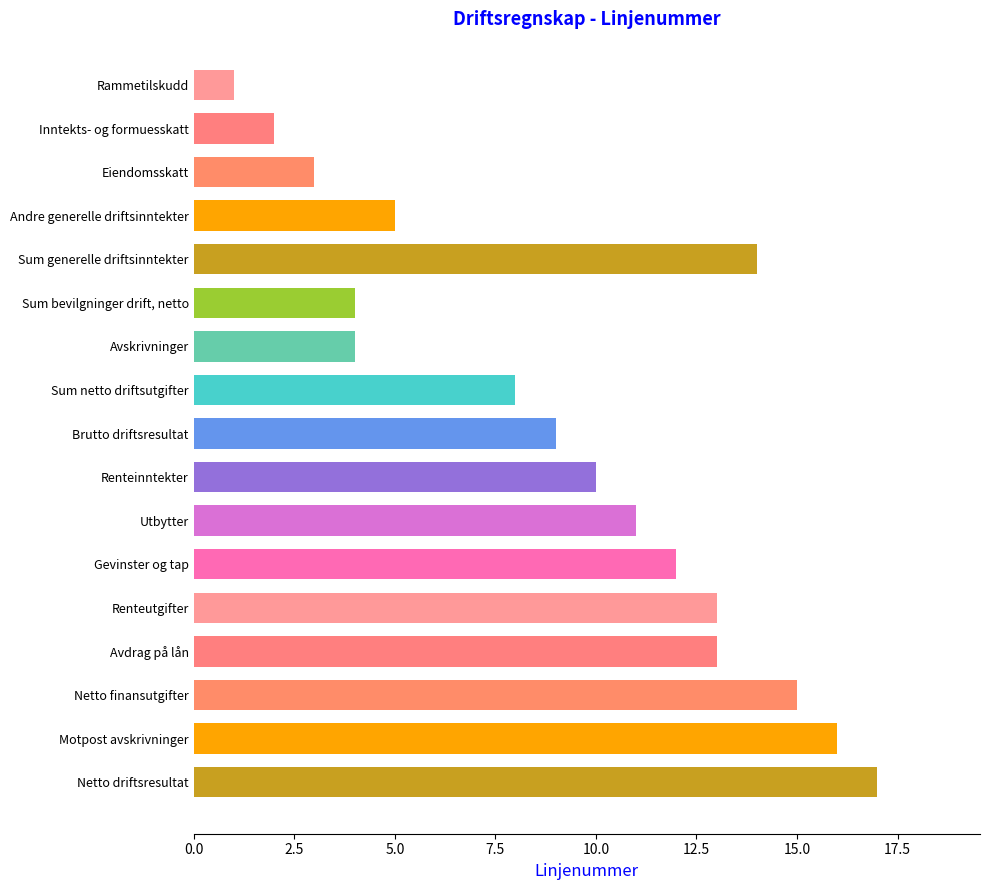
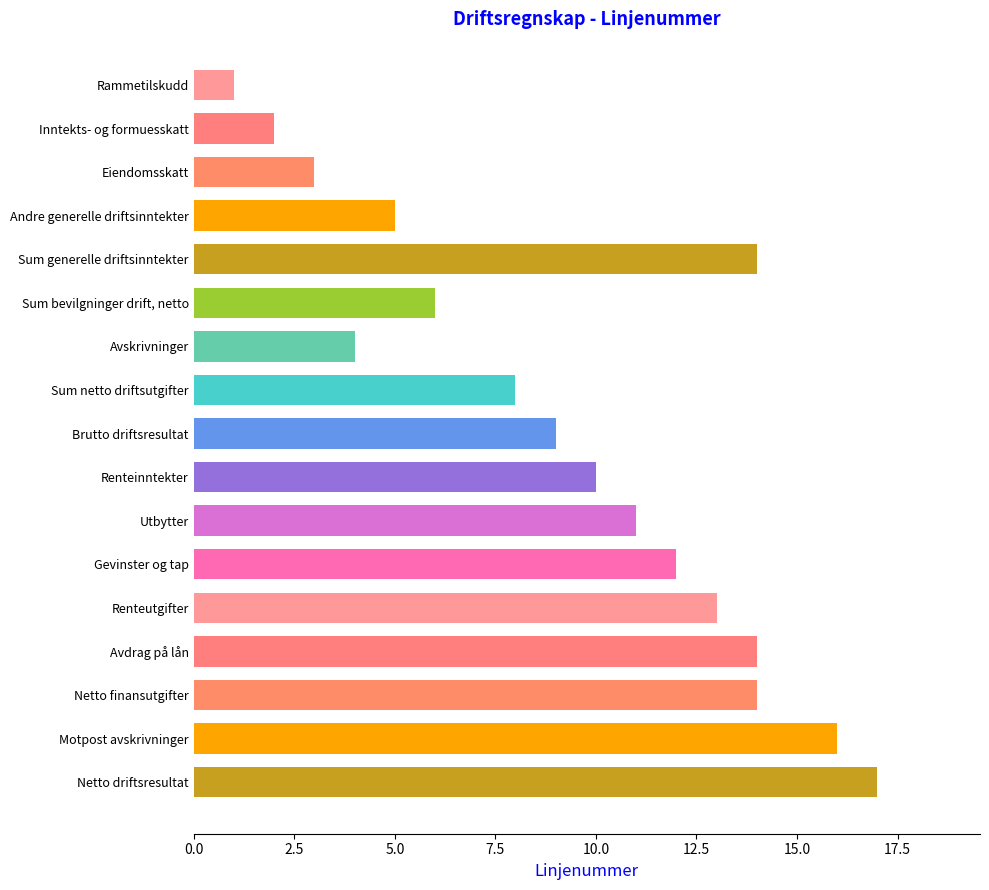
Sum bevilgninger drift, netto: 4 -> 6
Avdrag på lån: 13 -> 14
Netto finansutgifter: 15 -> 14
